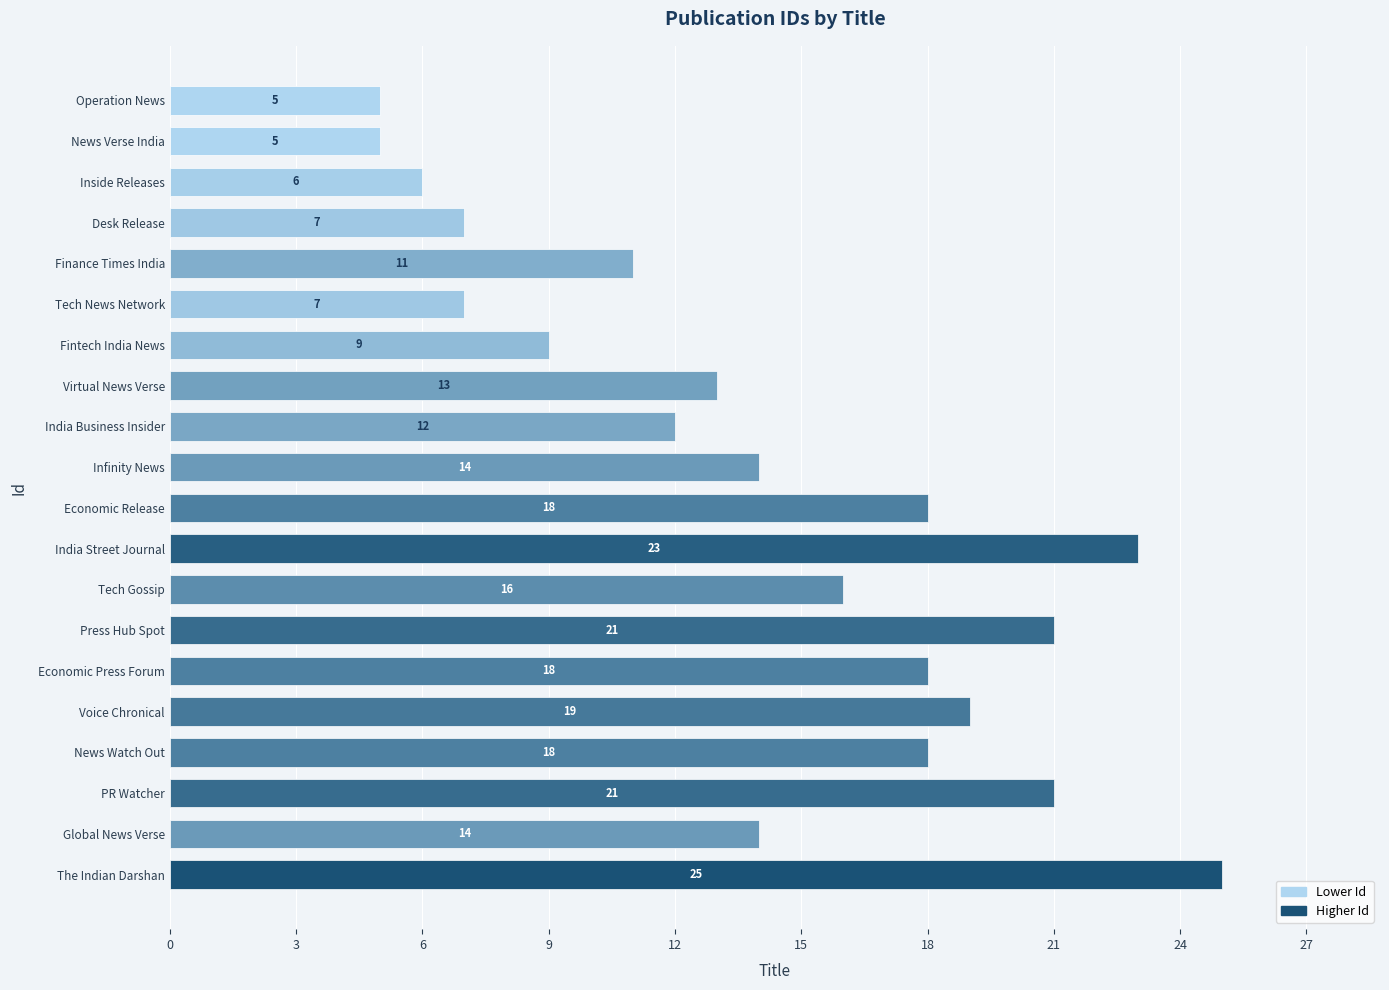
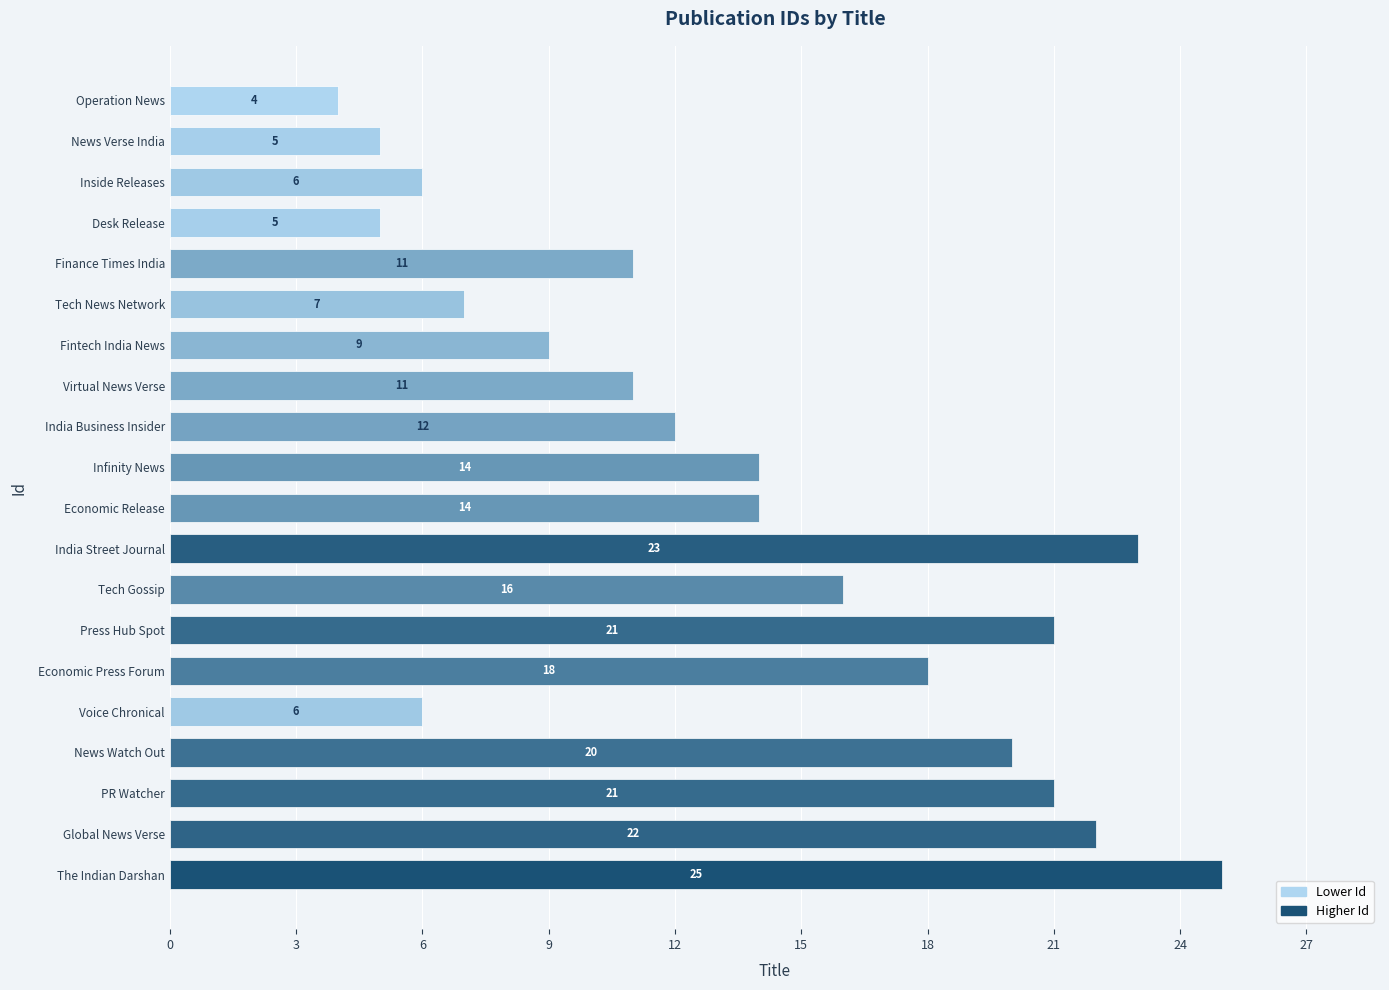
Operation News: 5 -> 4
Desk Release: 7 -> 5
Virtual News Verse: 13 -> 11
Economic Release: 18 -> 14
Voice Chronical: 19 -> 6
News Watch Out: 18 -> 20
Global News Verse: 14 -> 22
